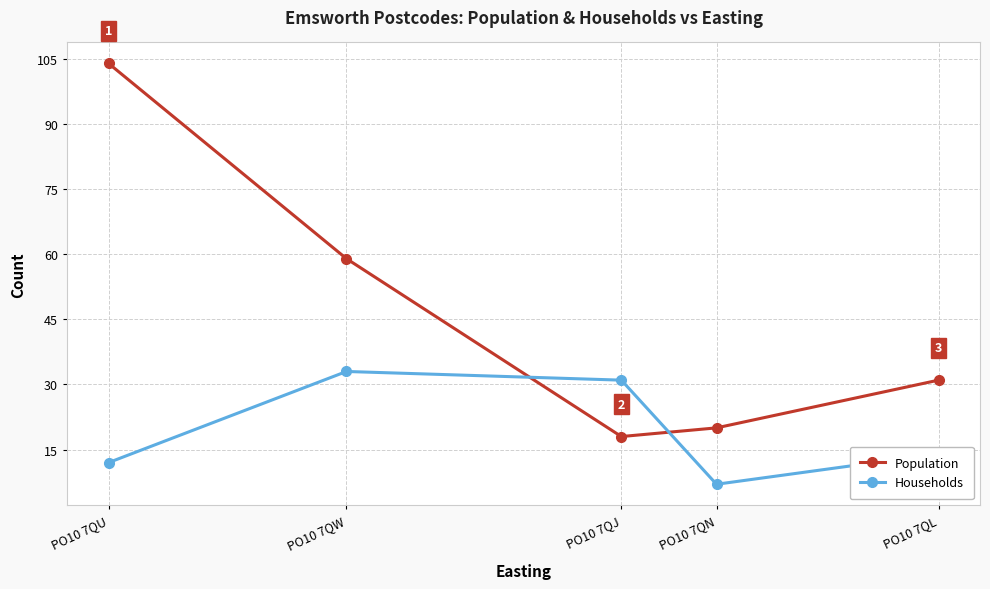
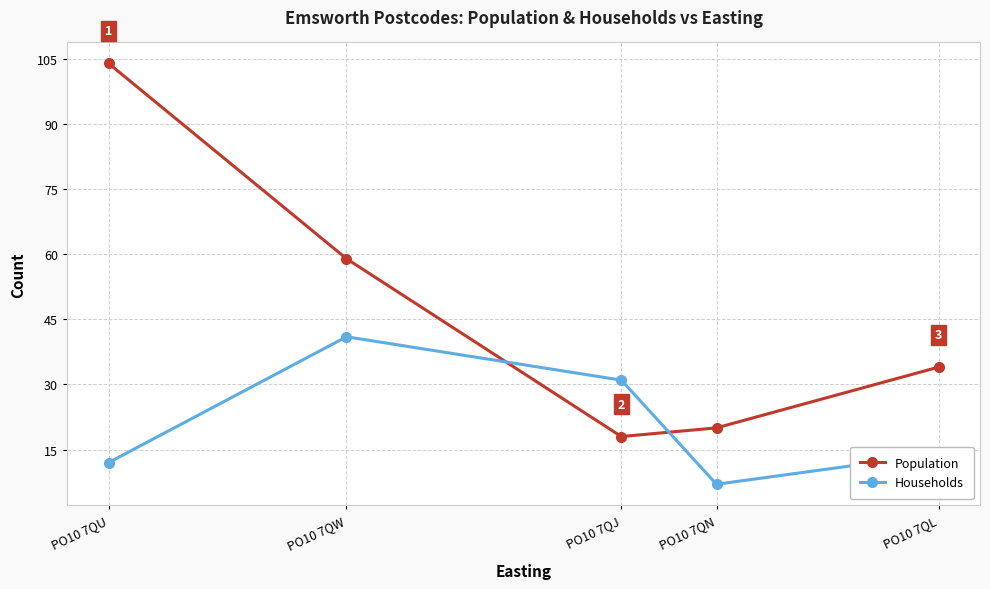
Households, PO10 7QW: 33 -> 41
Population, PO10 7QL: 31 -> 34
